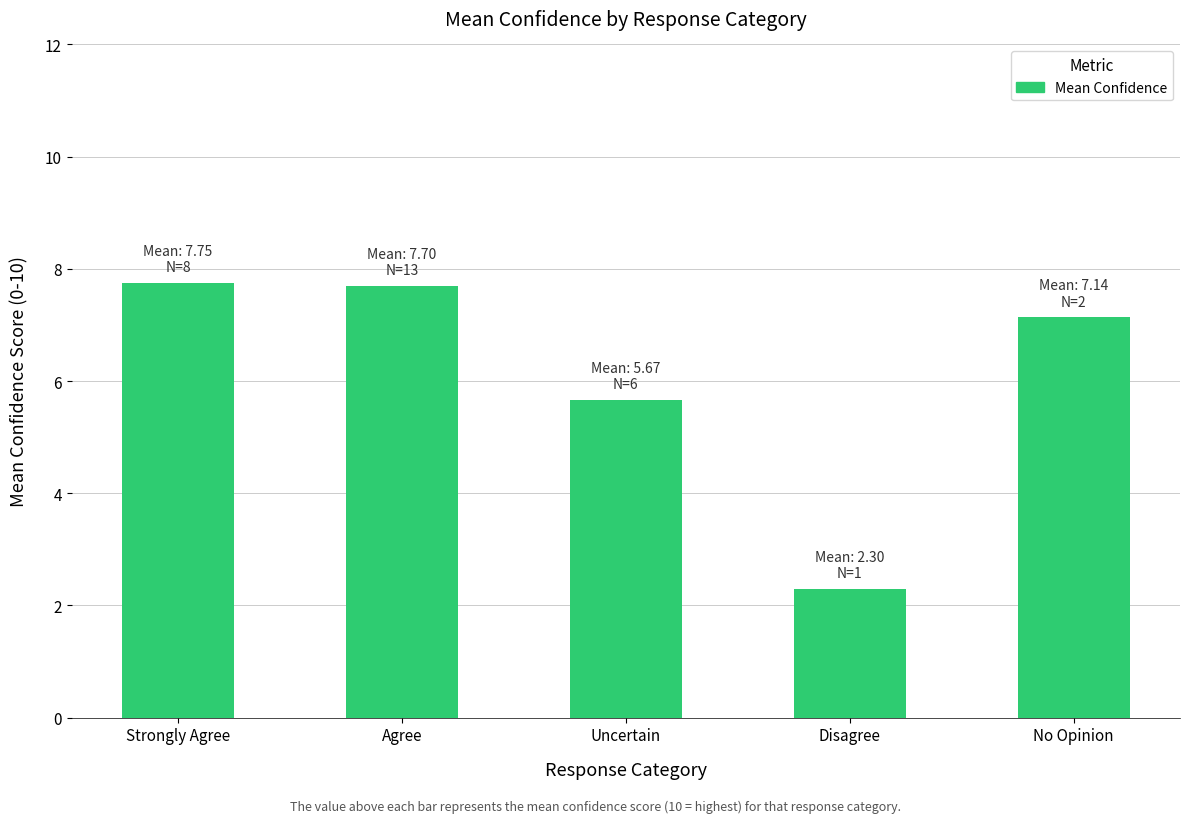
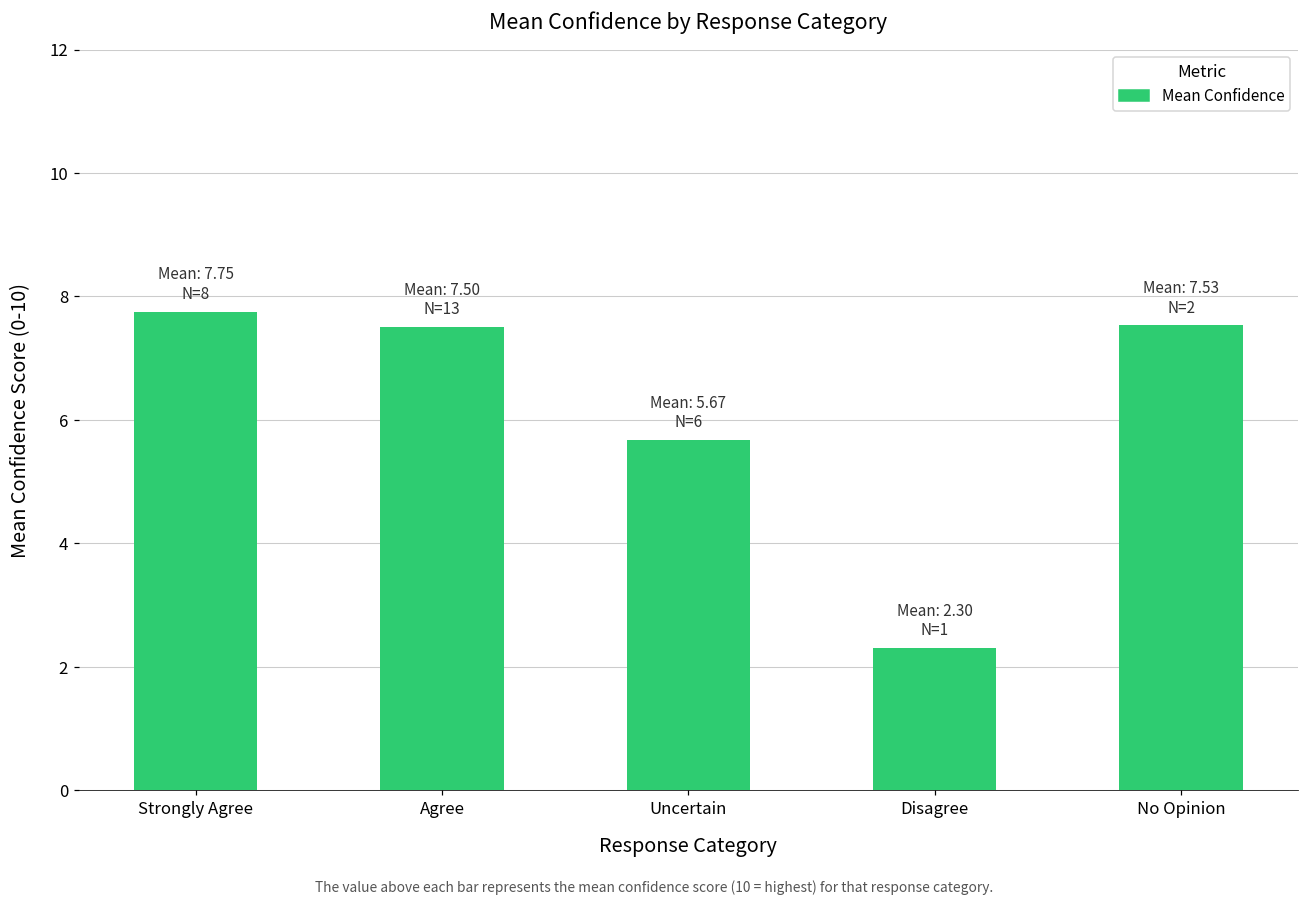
Agree: 7.70 -> 7.50
No Opinion: 7.14 -> 7.53
